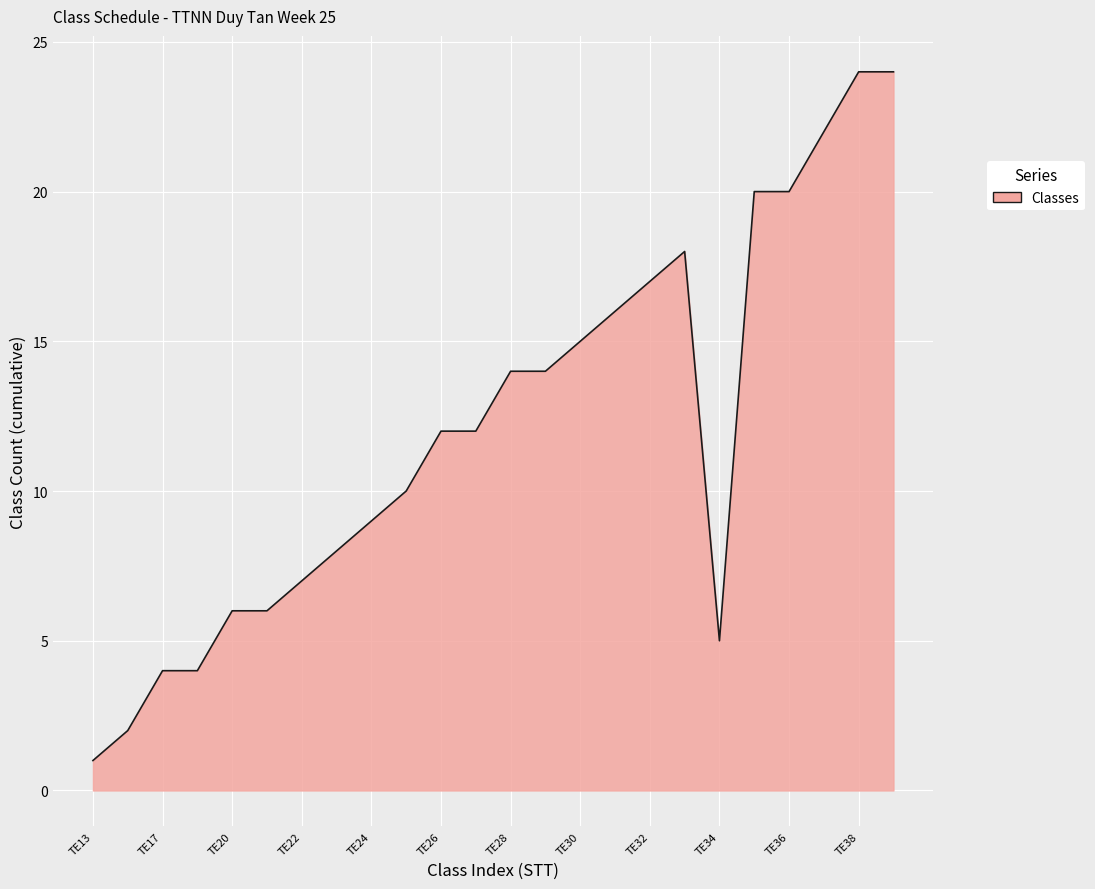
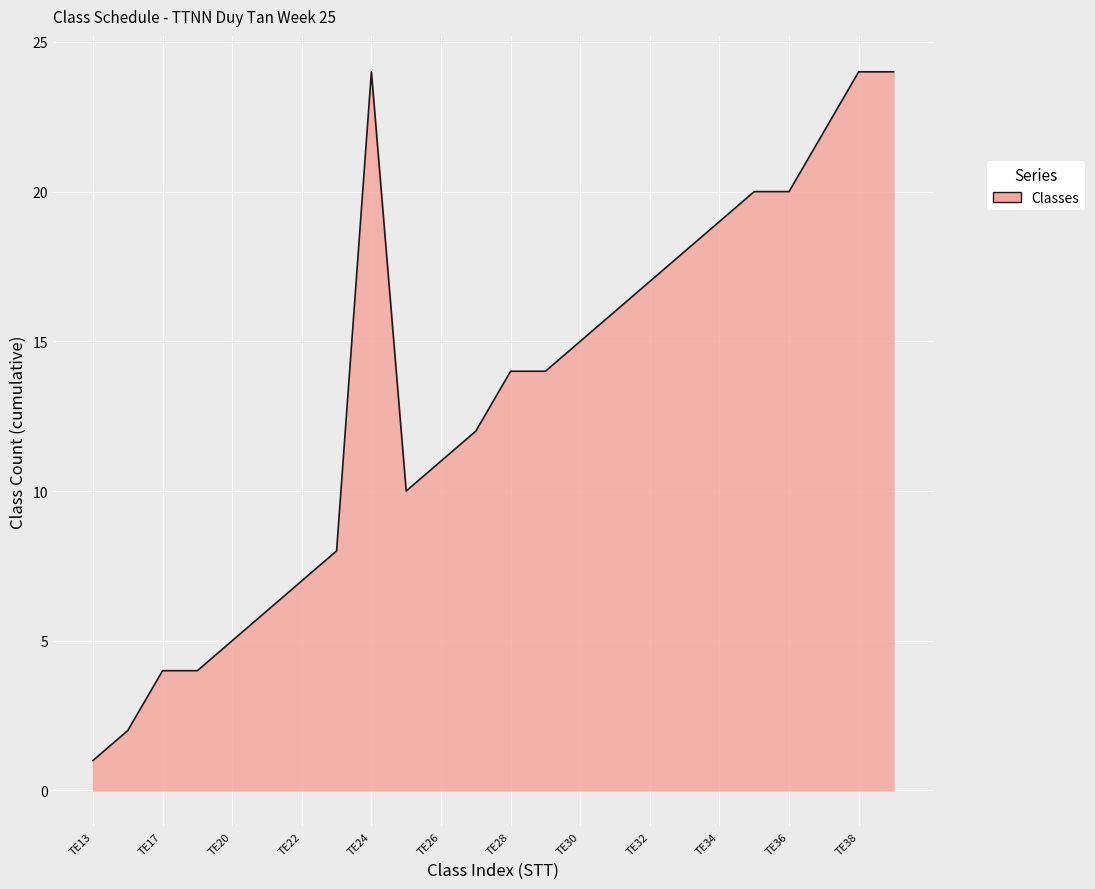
TE20: 6 -> 5
TE24: 9 -> 24
TE26: 12 -> 11
TE34: 5 -> 19
